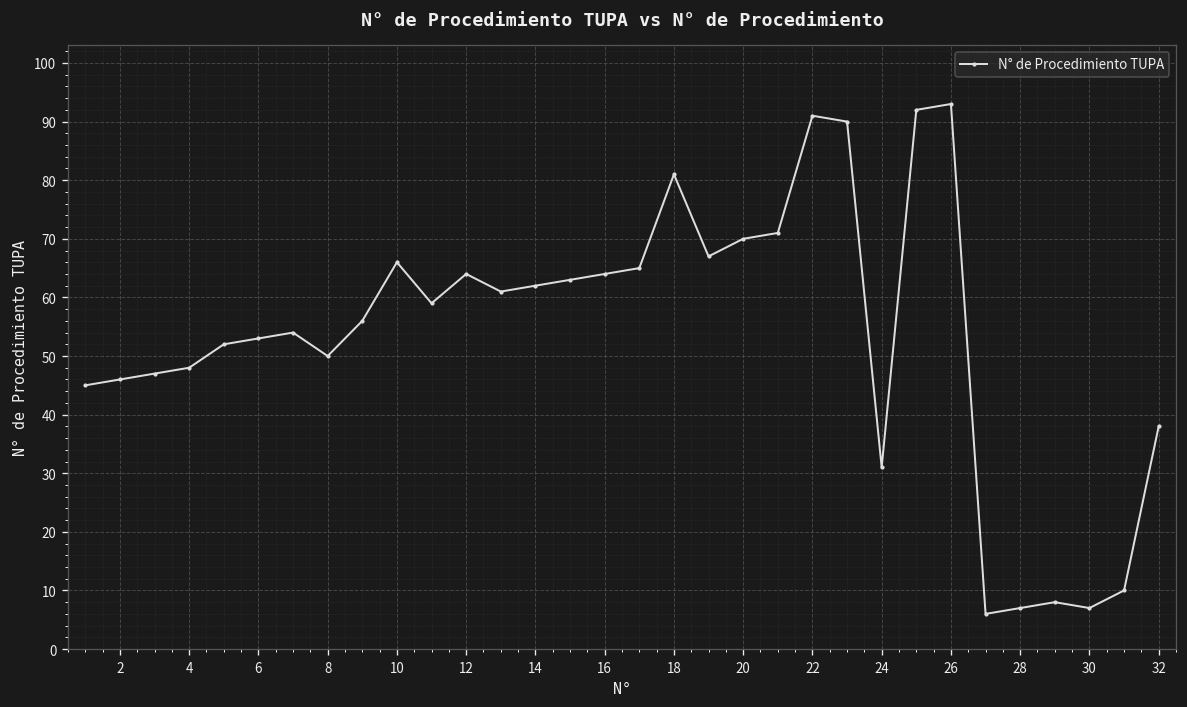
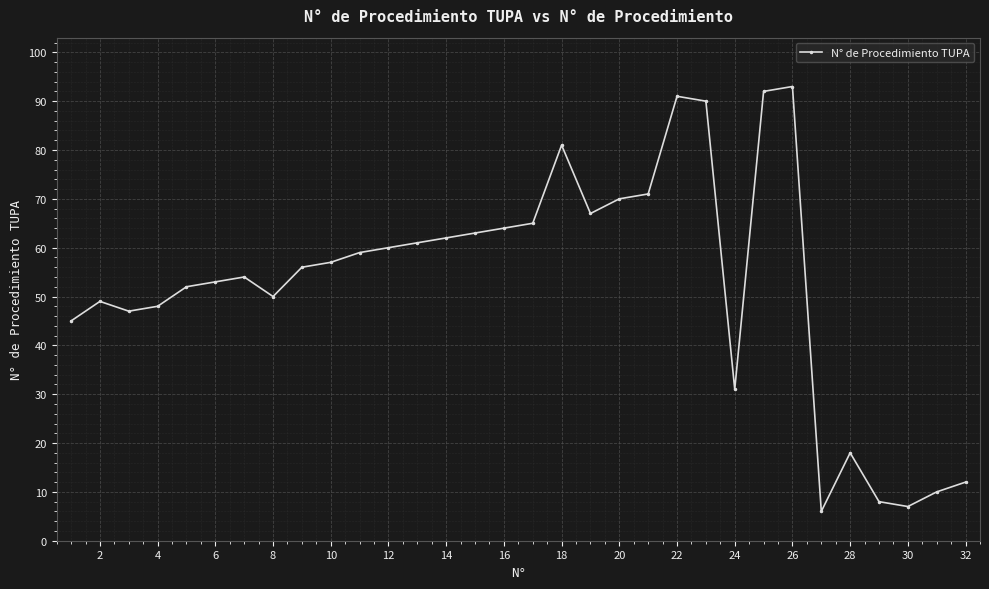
2: 46 -> 49
10: 66 -> 57
12: 64 -> 60
28: 7 -> 18
32: 38 -> 12
